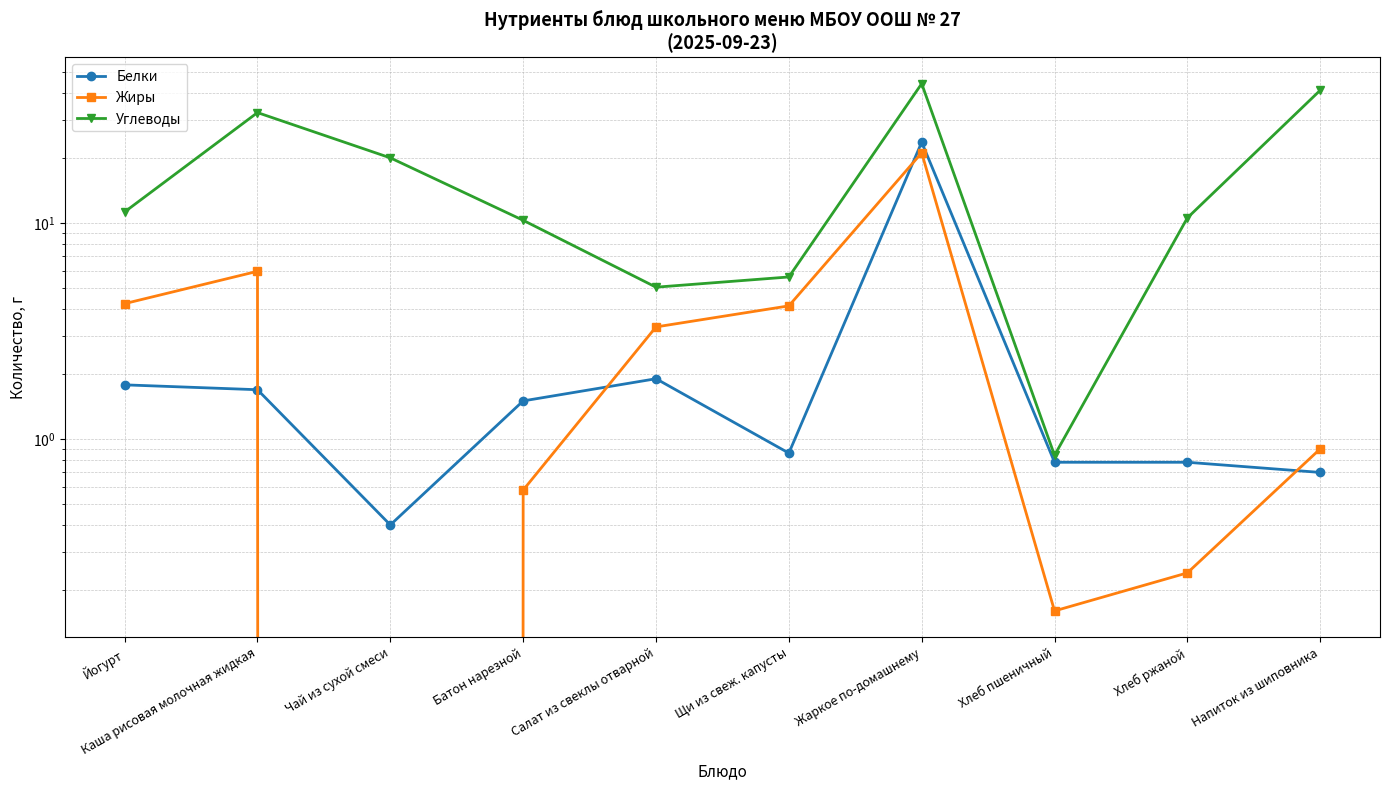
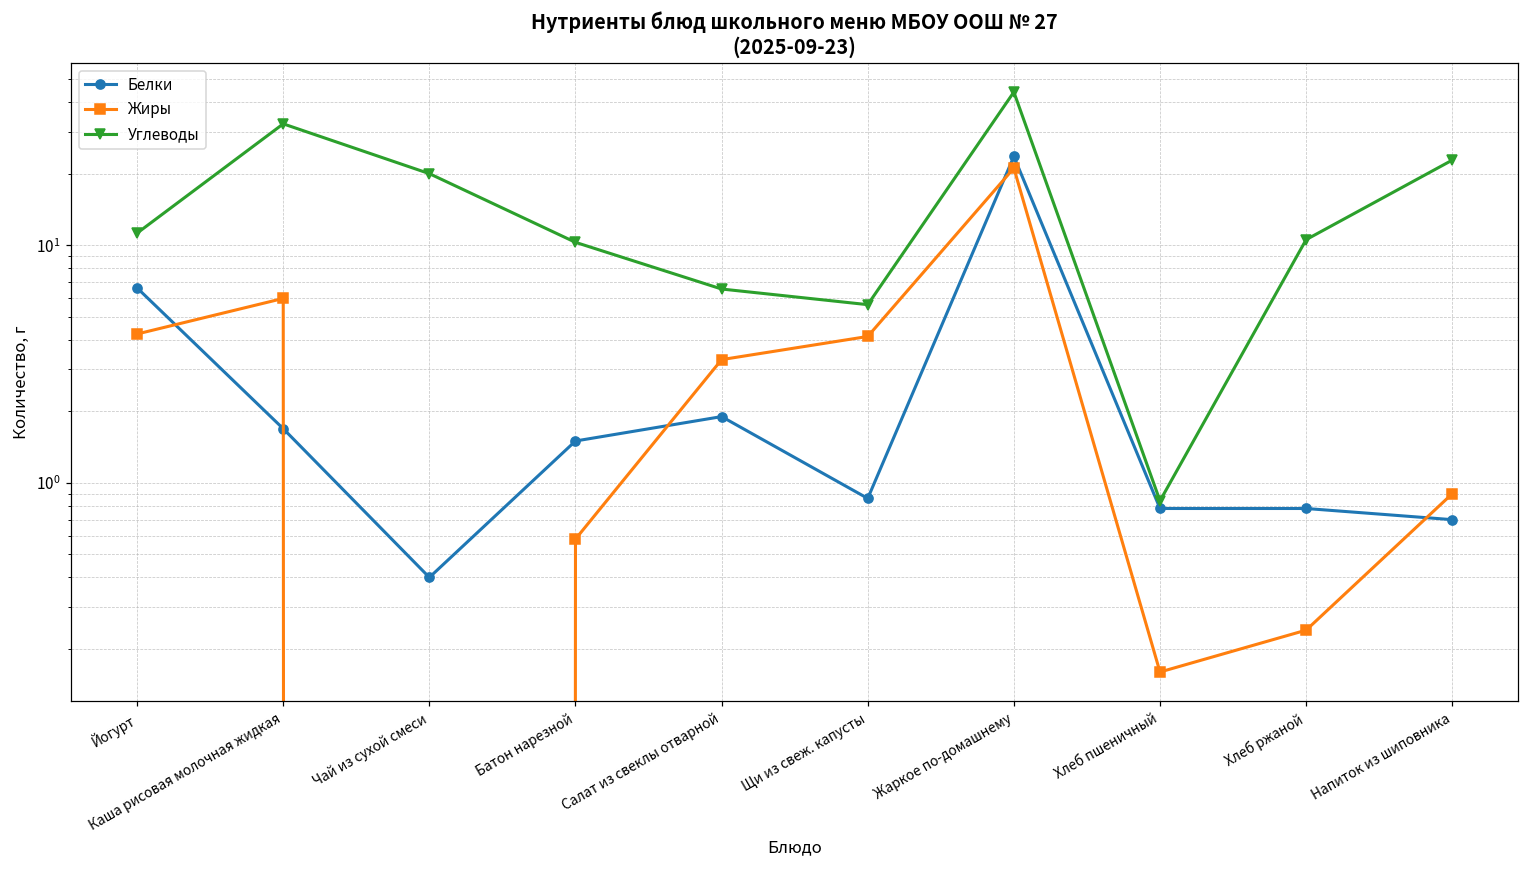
Белки, Йогурт: 1.8 -> 6.6
Углеводы, Салат из свеклы отварной: 5.0 -> 6.5
Углеводы, Напиток из шиповника: 41 -> 23
